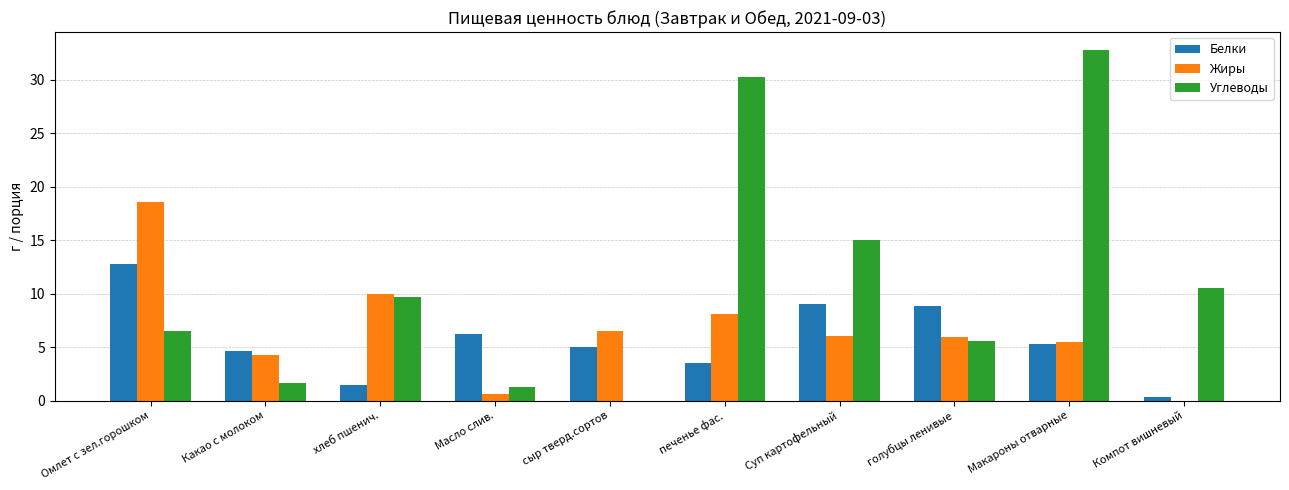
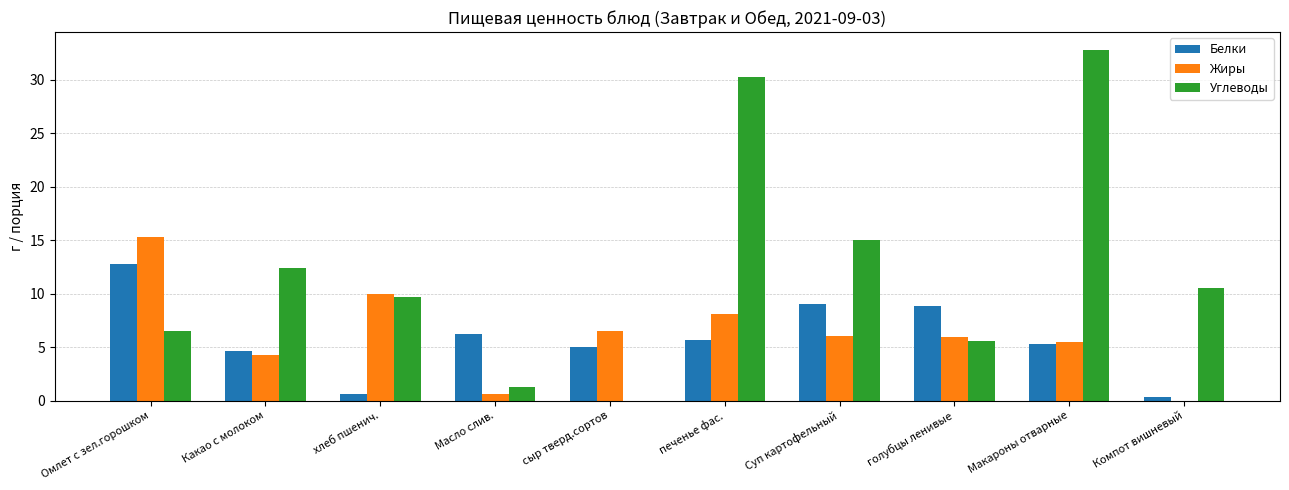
Жиры, Омлет с зел.горошком: 18.6 -> 15.3
Углеводы, Какао с молоком: 1.6 -> 12.4
Белки, хлеб пшенич.: 1.5 -> 0.6
Белки, печенье фас.: 3.5 -> 5.7
